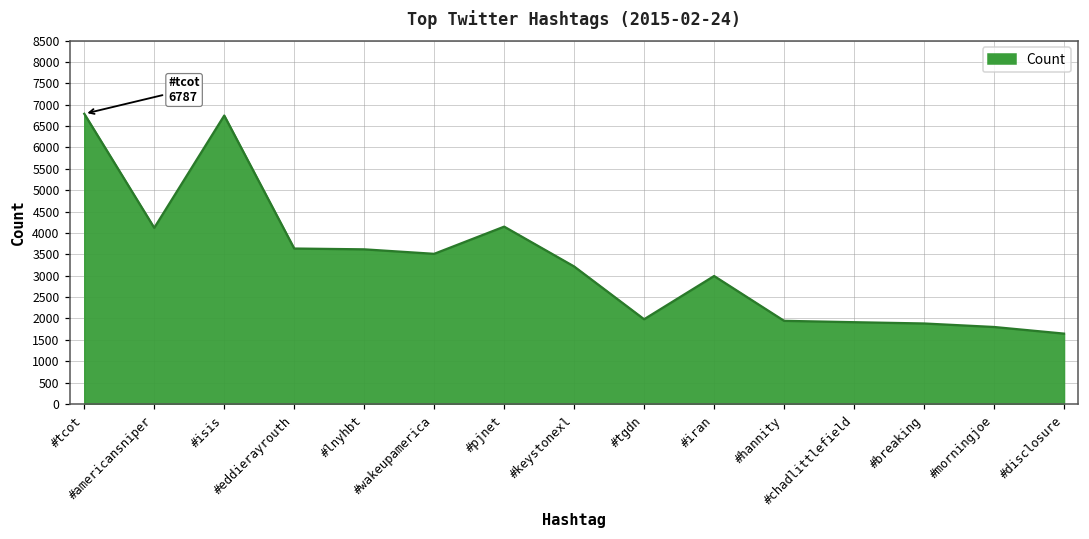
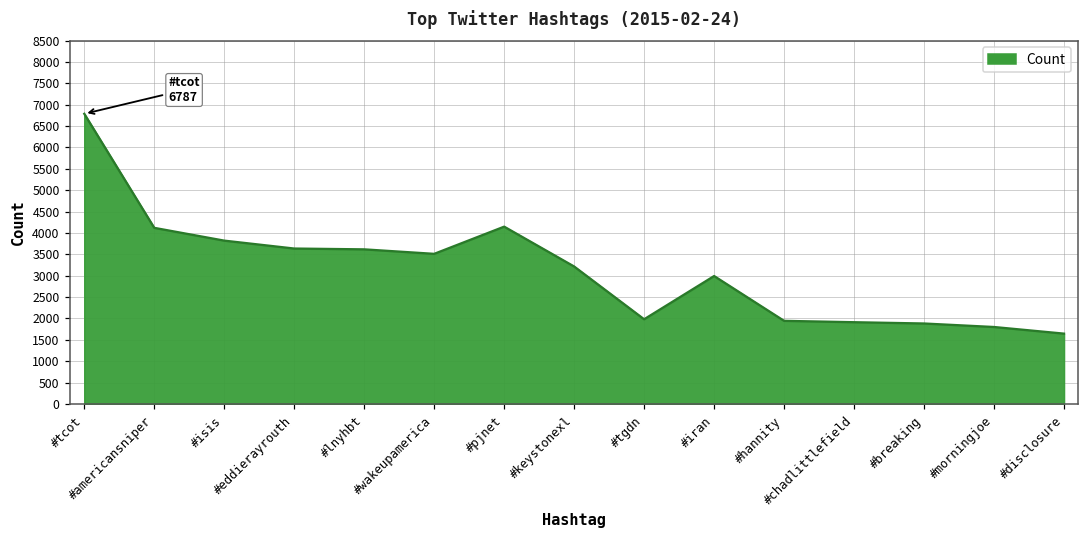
#isis: 6700 -> 3800
